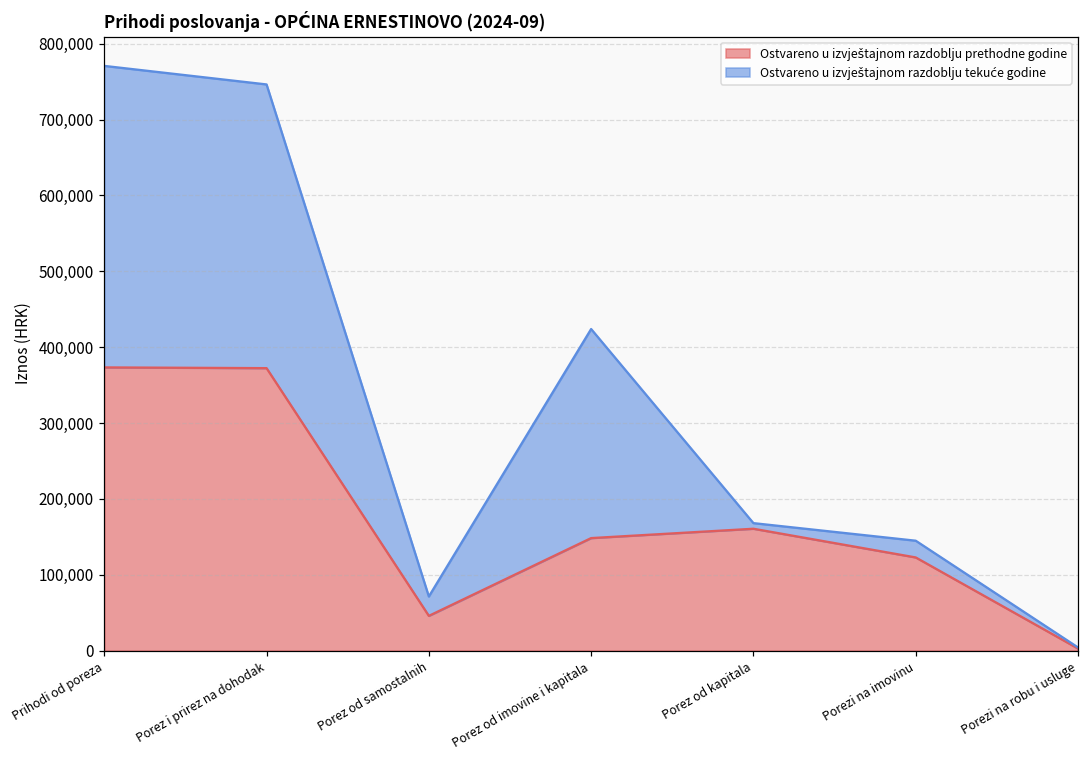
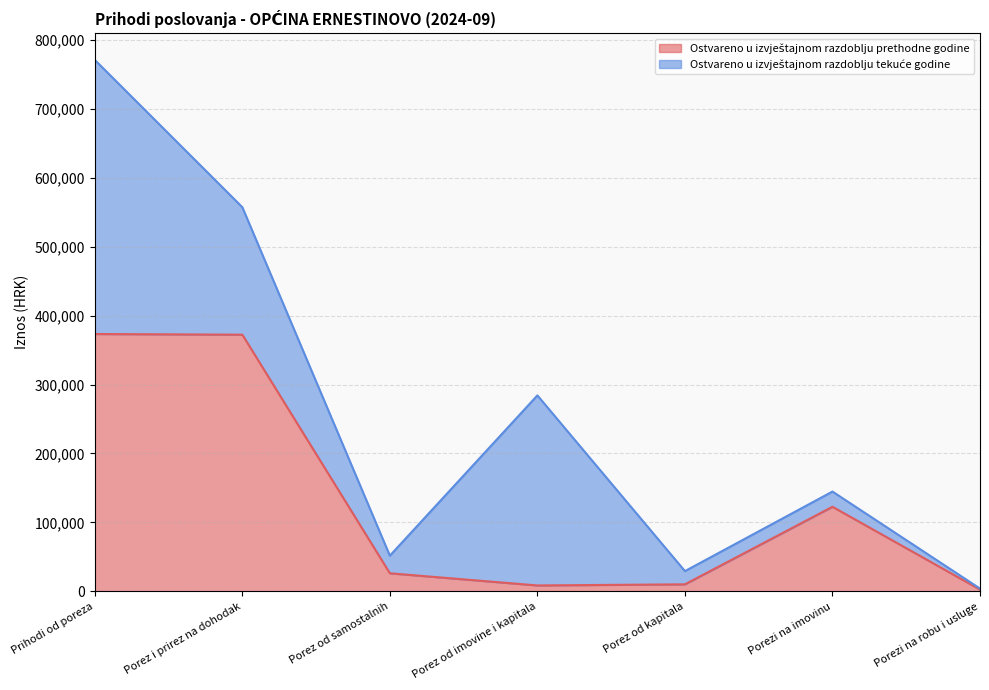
Ostvareno u izvještajnom razdoblju tekuće godine, Porez i prirez na dohodak: 370,000 -> 180,000
Ostvareno u izvještajnom razdoblju prethodne godine, Porez od samostalnih: 50,000 -> 30,000
Ostvareno u izvještajnom razdoblju prethodne godine, Porez od imovine i kapitala: 150,000 -> 10,000
Ostvareno u izvještajnom razdoblju prethodne godine, Porez od kapitala: 160,000 -> 10,000
Ostvareno u izvještajnom razdoblju tekuće godine, Porez od kapitala: 10,000 -> 20,000
